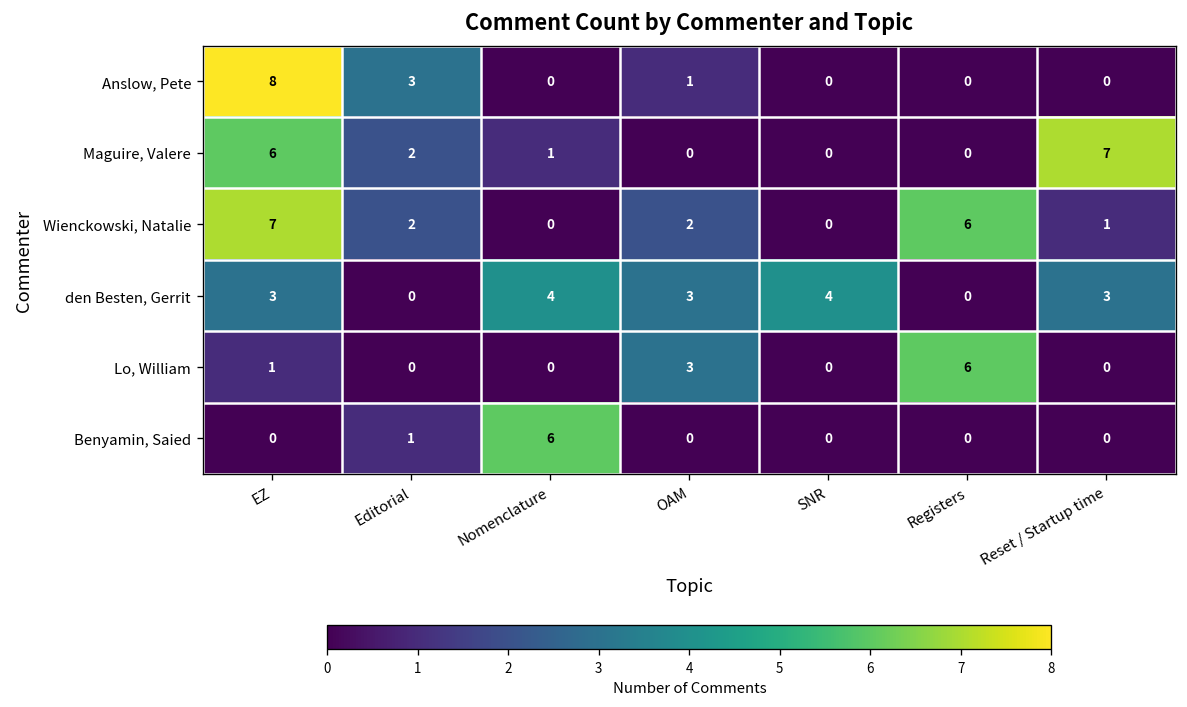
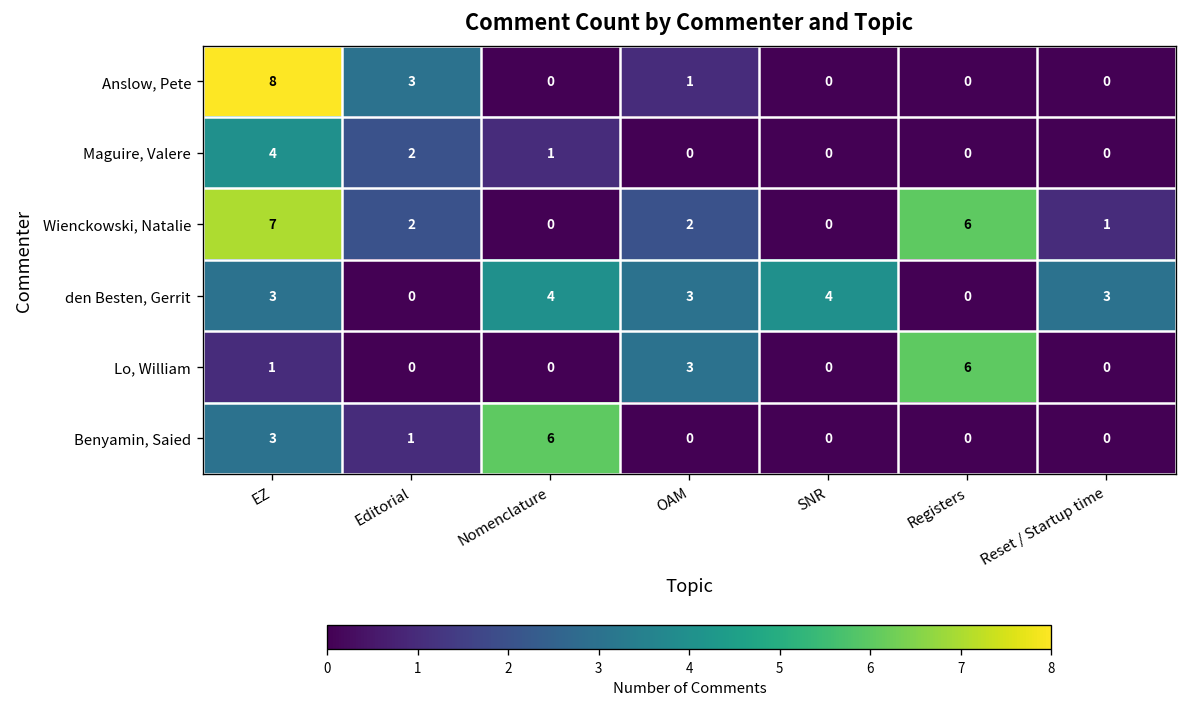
Maguire, Valere, EZ: 6 -> 4
Maguire, Valere, Reset / Startup time: 7 -> 0
Benyamin, Saied, EZ: 0 -> 3
